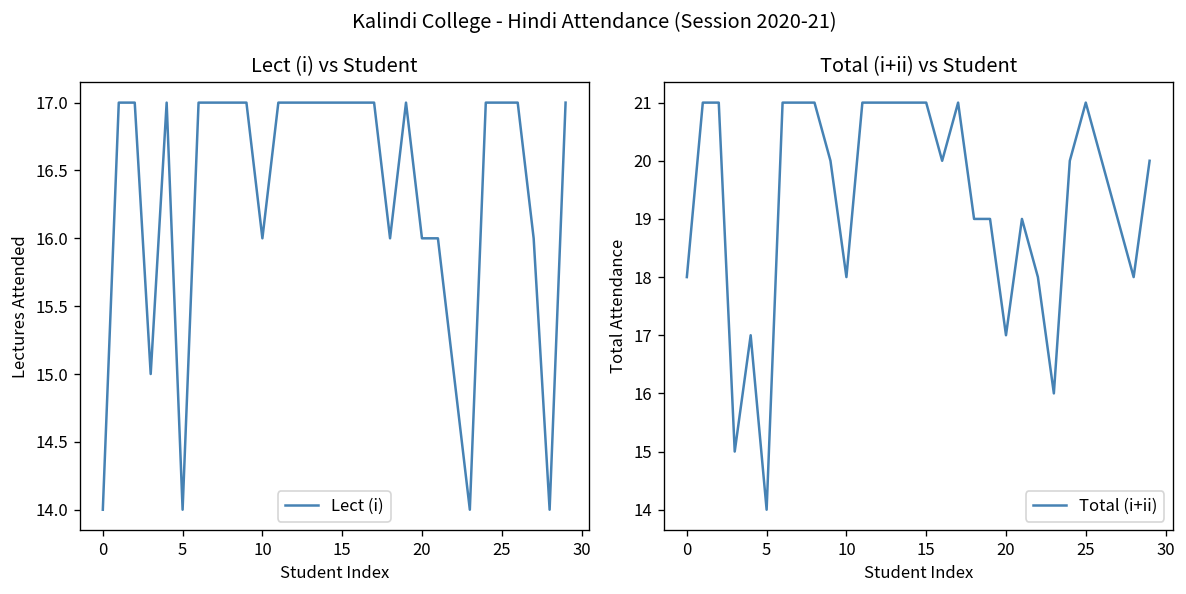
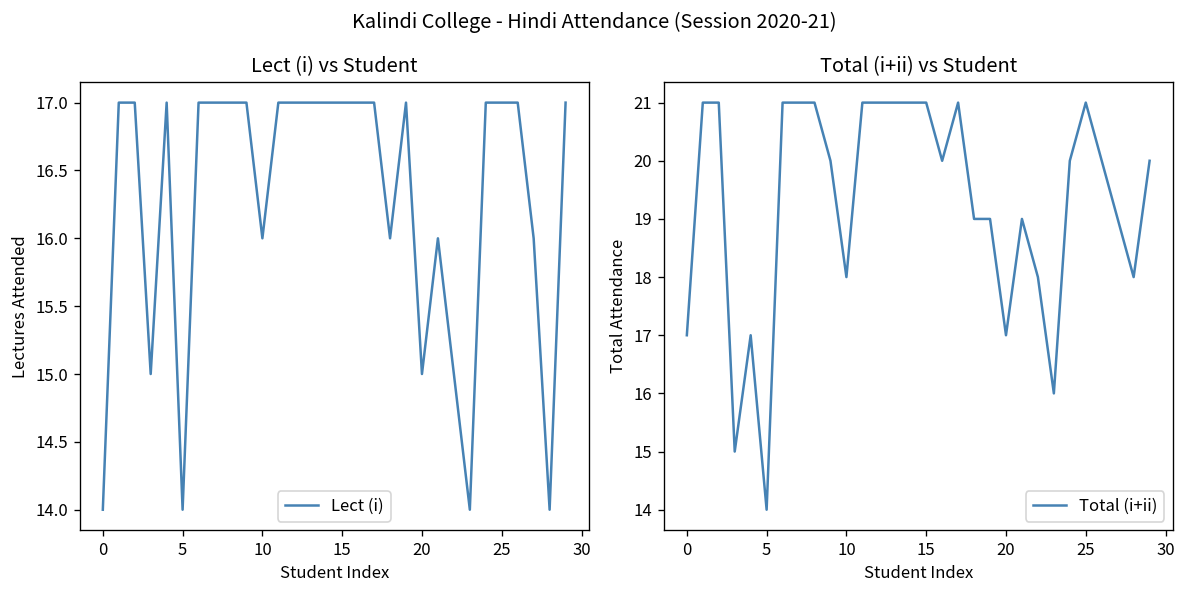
Lect (i) vs Student, 20: 16 -> 15
Total (i+ii) vs Student, 0: 18 -> 17
